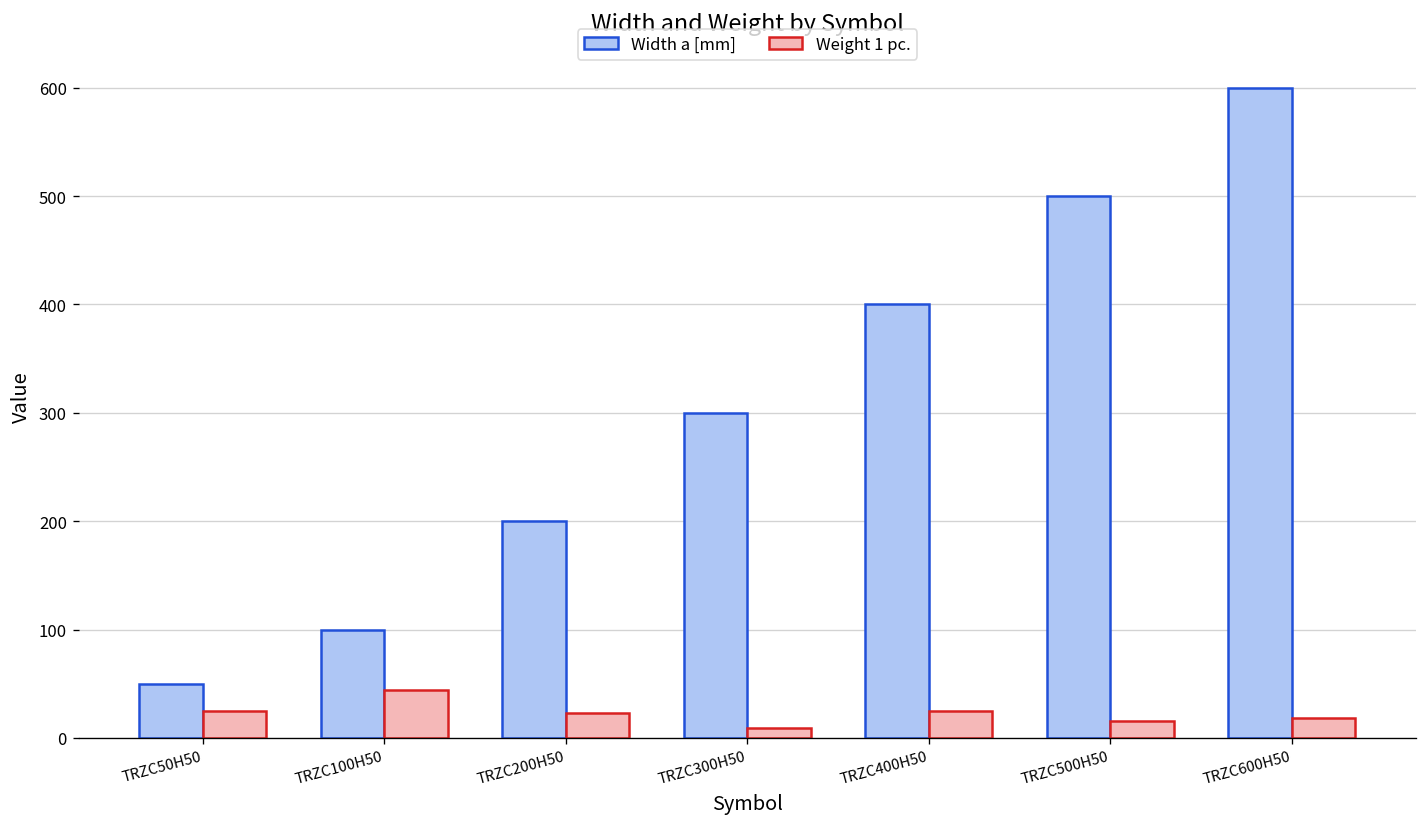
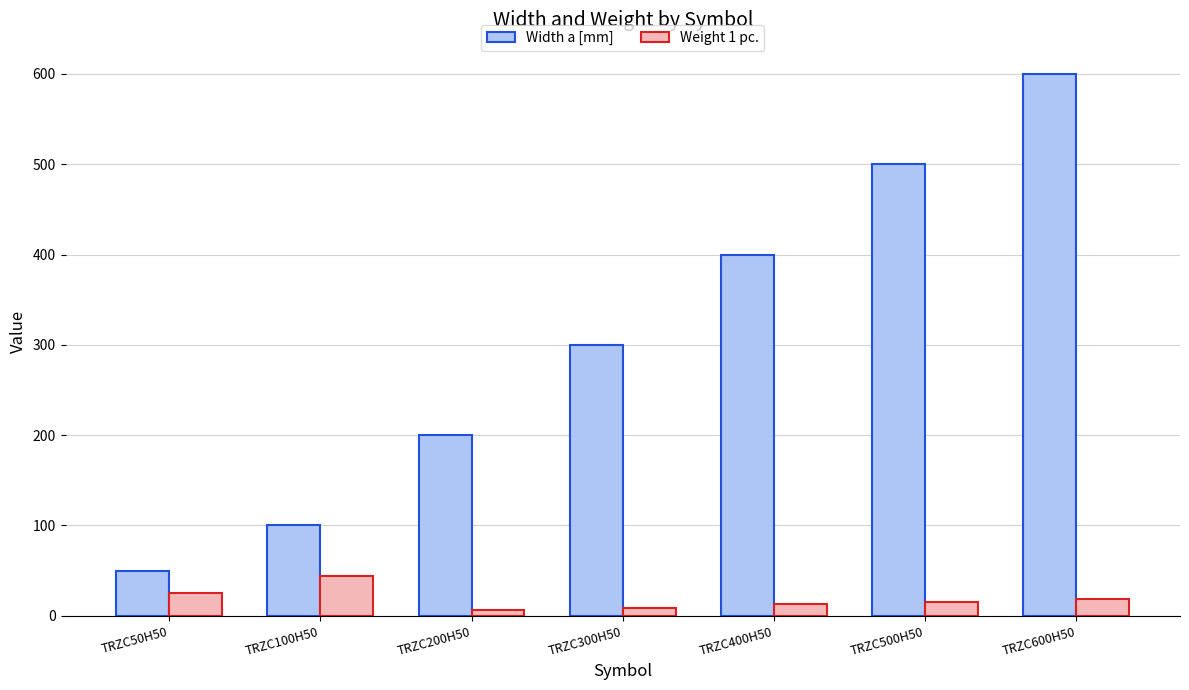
Weight 1 pc., TRZC200H50: 20 -> 10
Weight 1 pc., TRZC400H50: 20 -> 10
